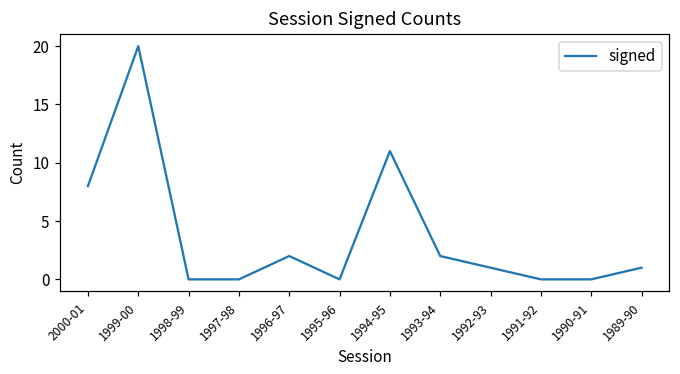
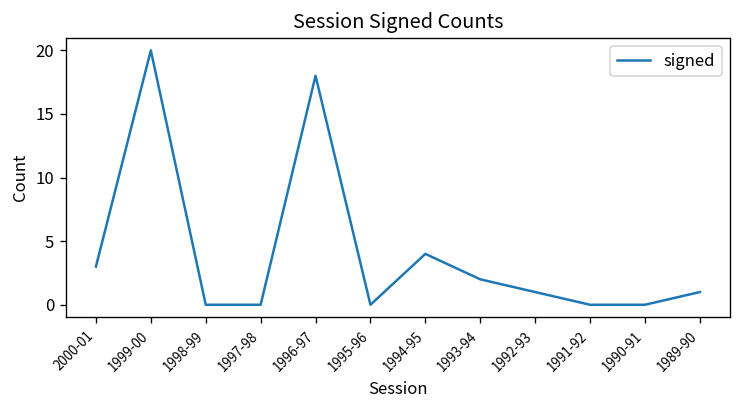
2000-01: 8 -> 3
1996-97: 2 -> 18
1994-95: 11 -> 4
